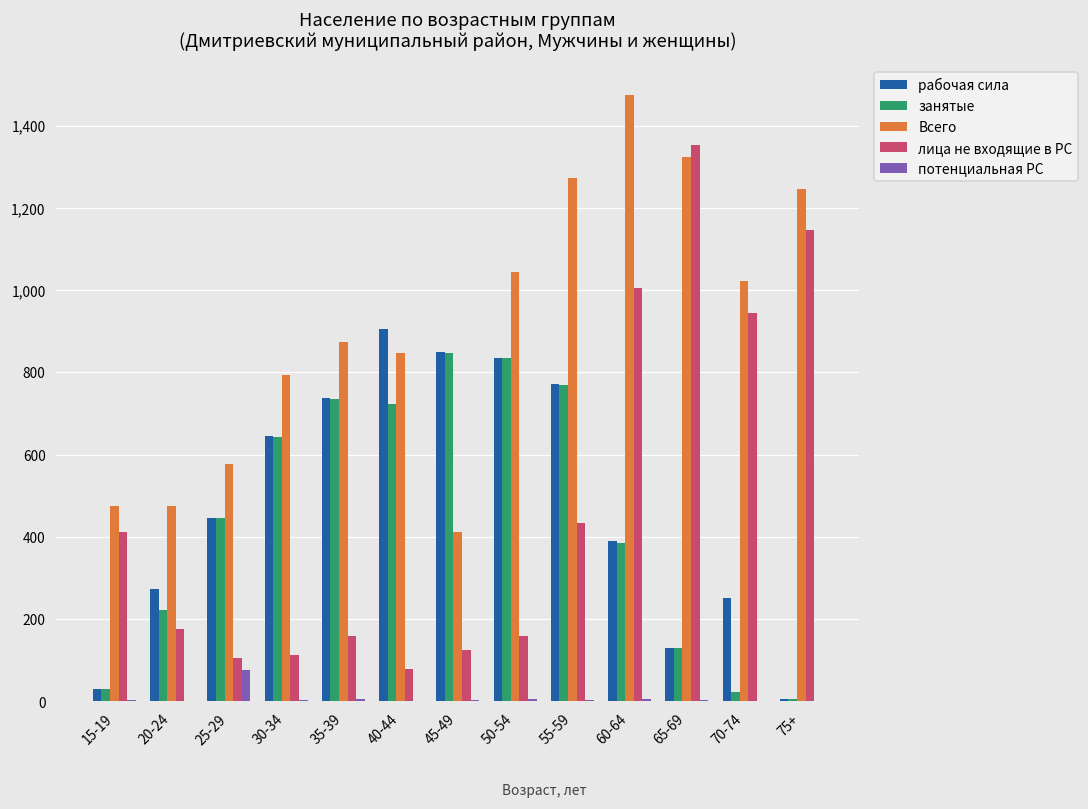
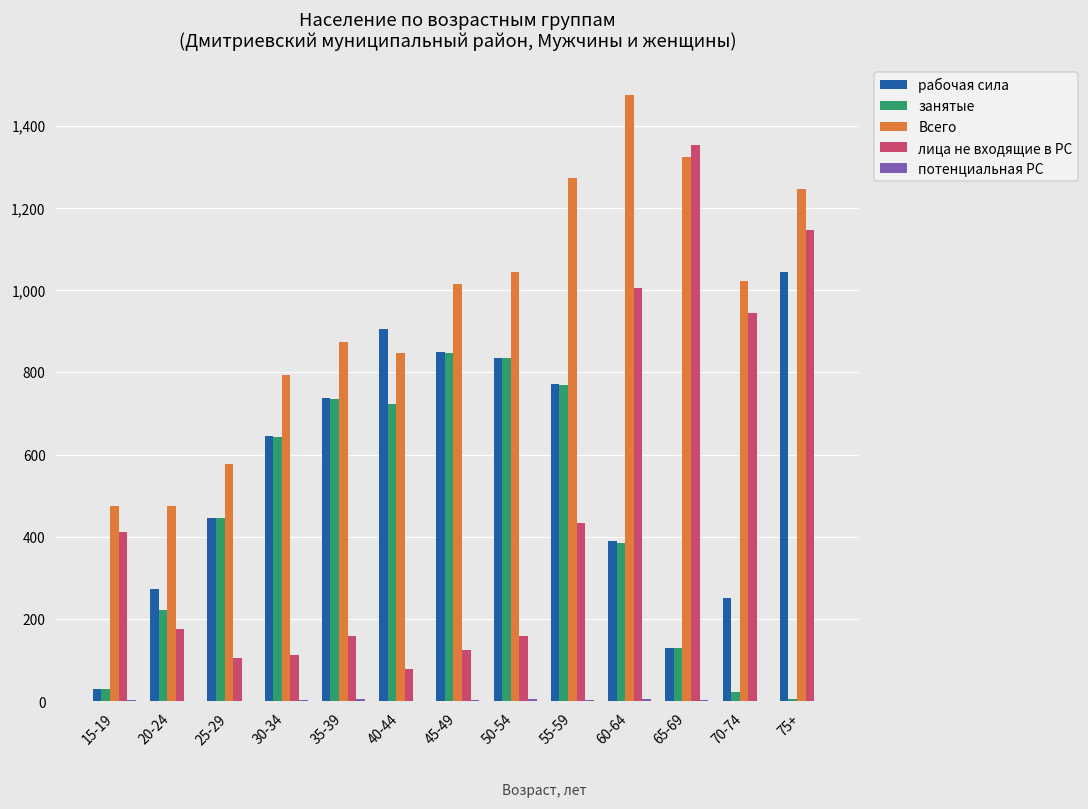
потенциальная РС, 25-29: 80 -> 0
Всего, 45-49: 410 -> 1,020
рабочая сила, 75+: 10 -> 1,040
